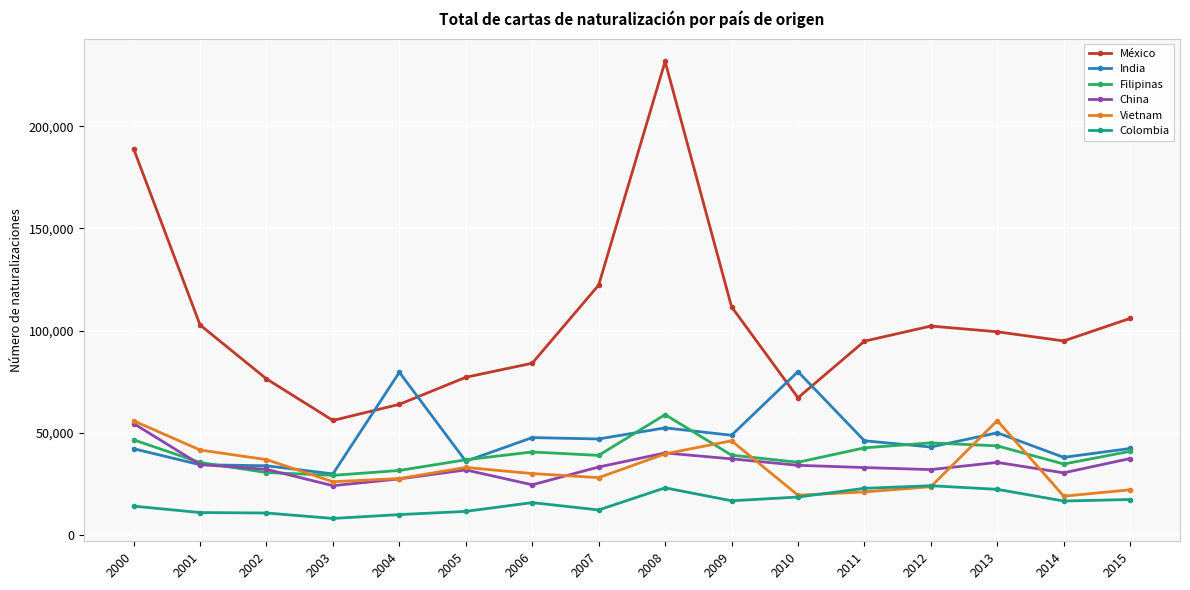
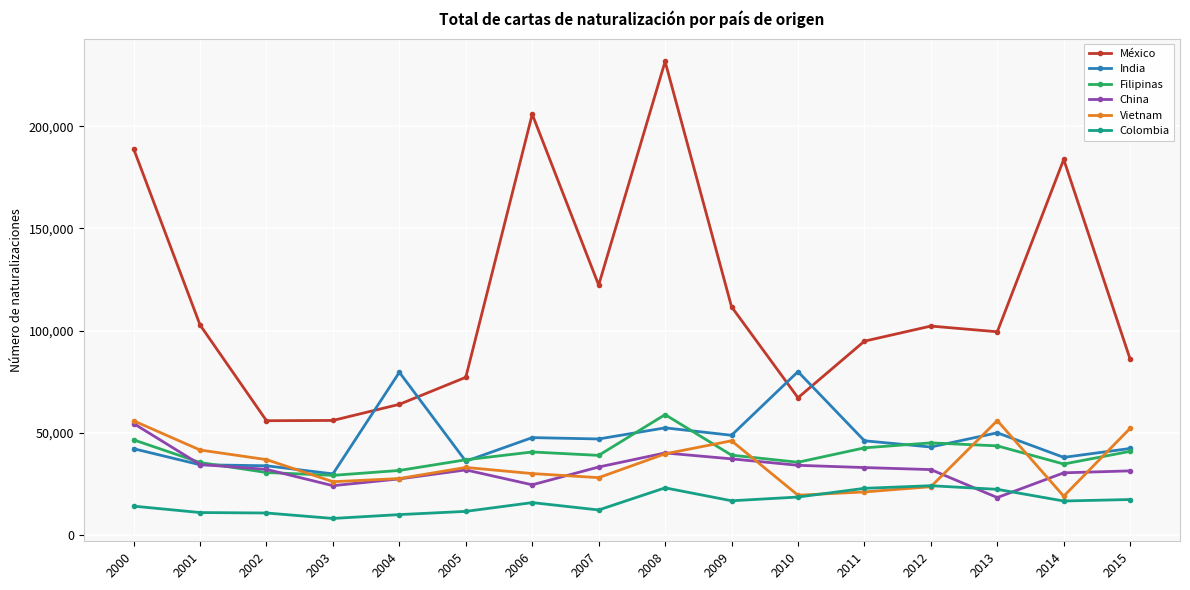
México, 2002: 76,000 -> 56,000
México, 2006: 84,000 -> 206,000
China, 2013: 35,000 -> 18,000
México, 2014: 95,000 -> 184,000
México, 2015: 106,000 -> 86,000
China, 2015: 37,000 -> 31,000
Vietnam, 2015: 22,000 -> 52,000
